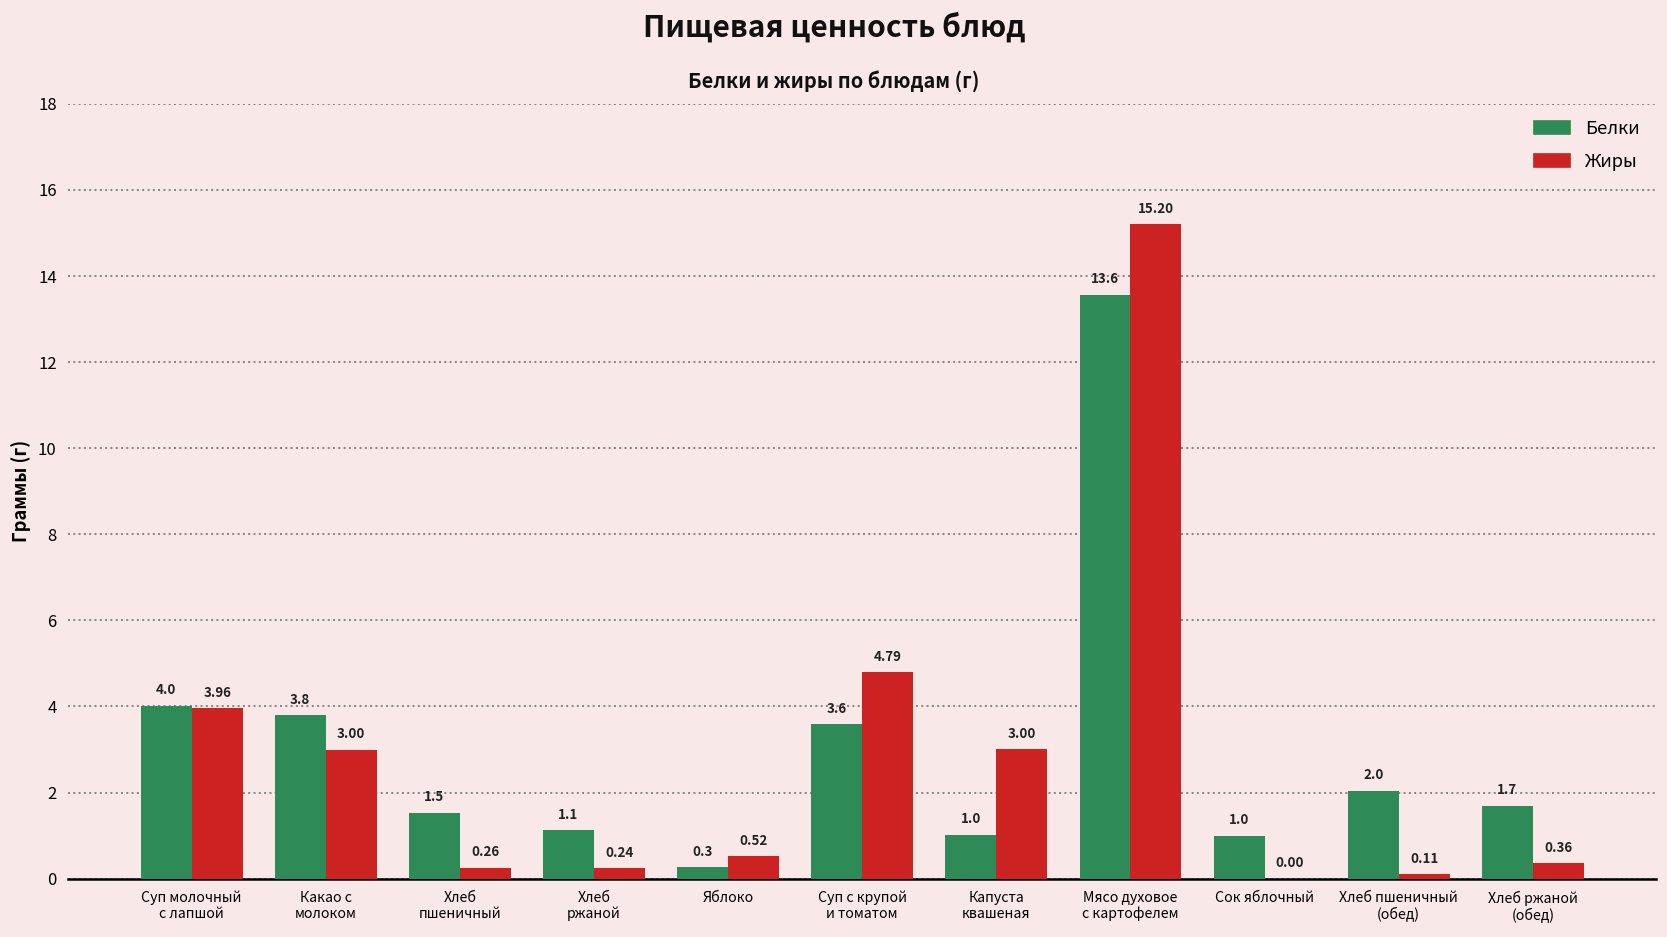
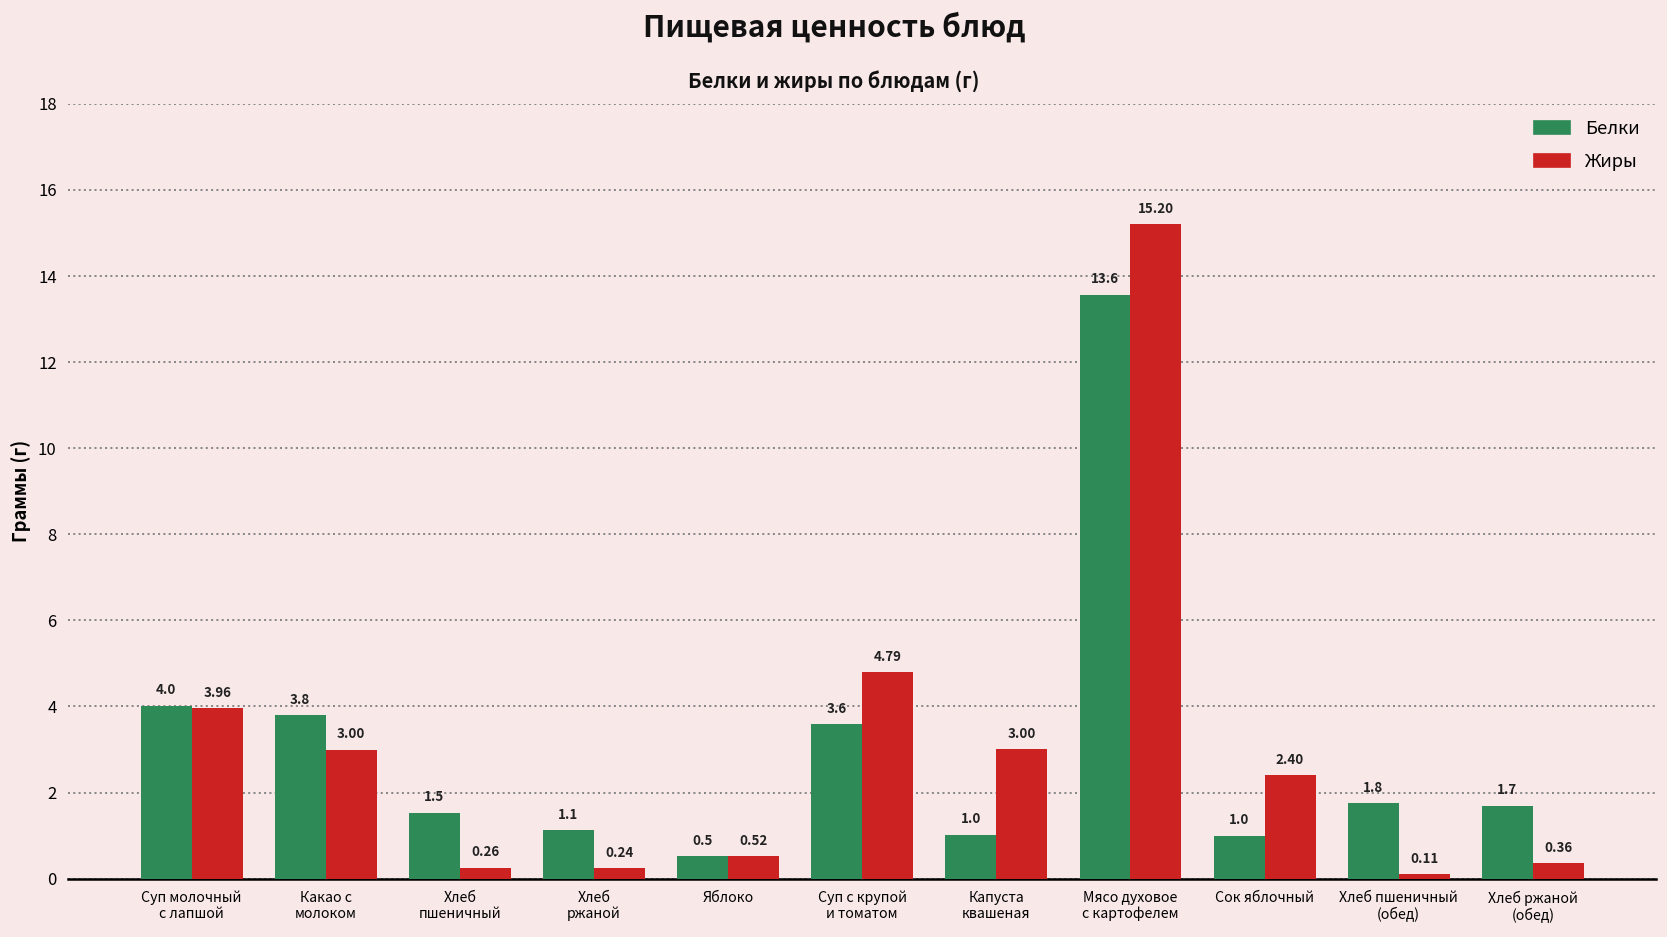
Белки, Яблоко: 0.3 -> 0.5
Жиры, Сок яблочный: 0.00 -> 2.40
Белки, Хлеб пшеничный (обед): 2.0 -> 1.8
